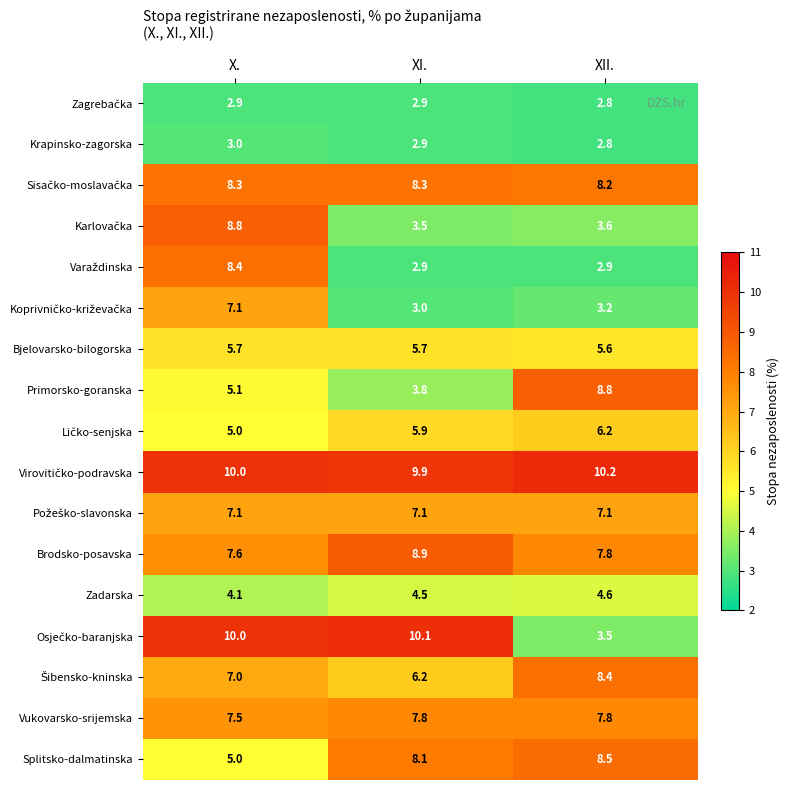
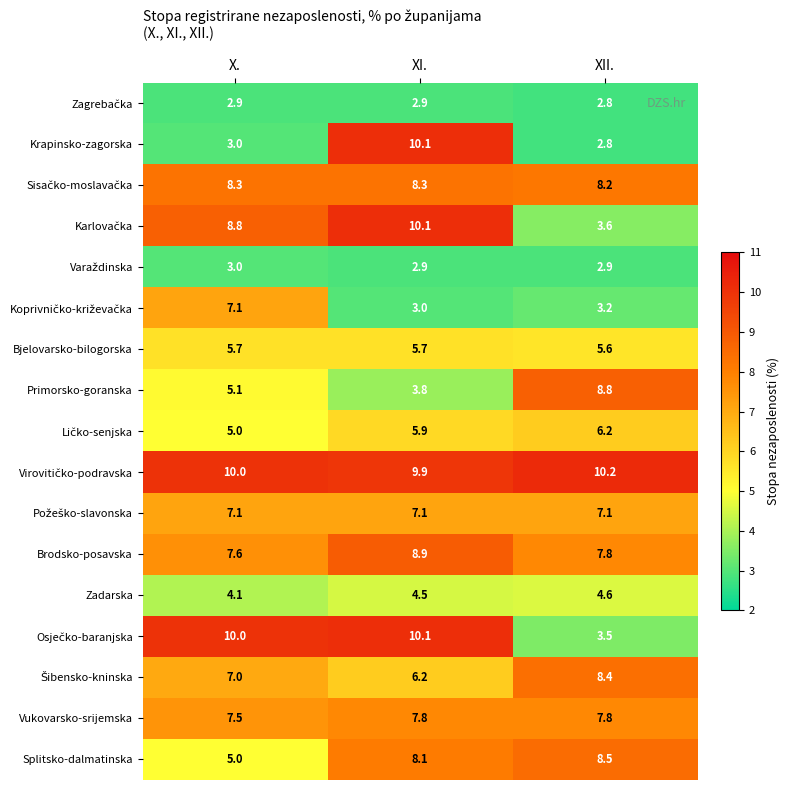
Krapinsko-zagorska, XI.: 2.9 -> 10.1
Karlovačka, XI.: 3.5 -> 10.1
Varaždinska, X.: 8.4 -> 3.0
